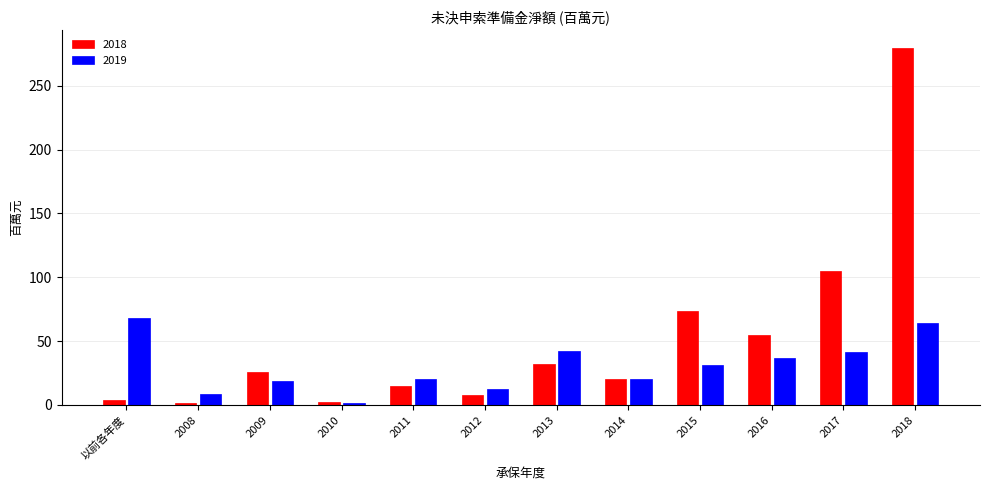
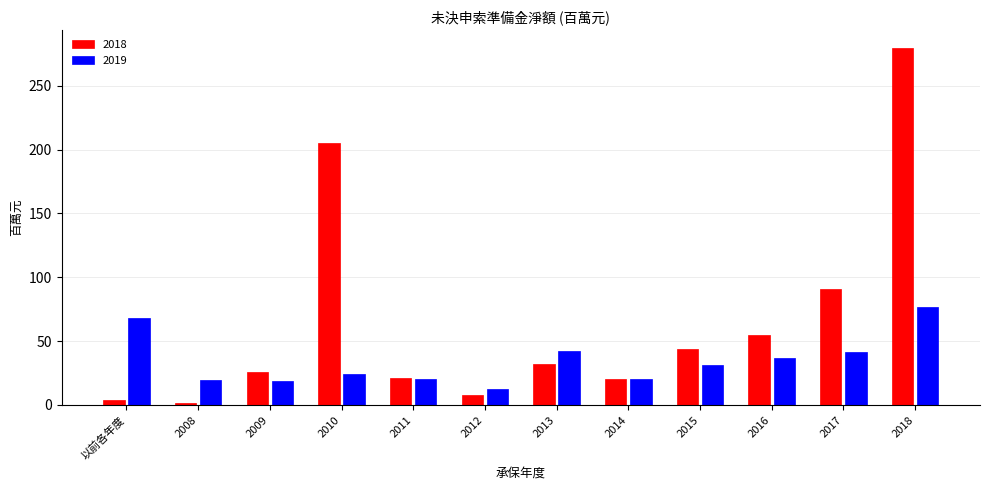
2019, 2008: 9 -> 20
2018, 2010: 3 -> 205
2019, 2010: 2 -> 25
2018, 2011: 14 -> 21
2018, 2015: 73 -> 44
2018, 2017: 105 -> 91
2019, 2018: 64 -> 77
